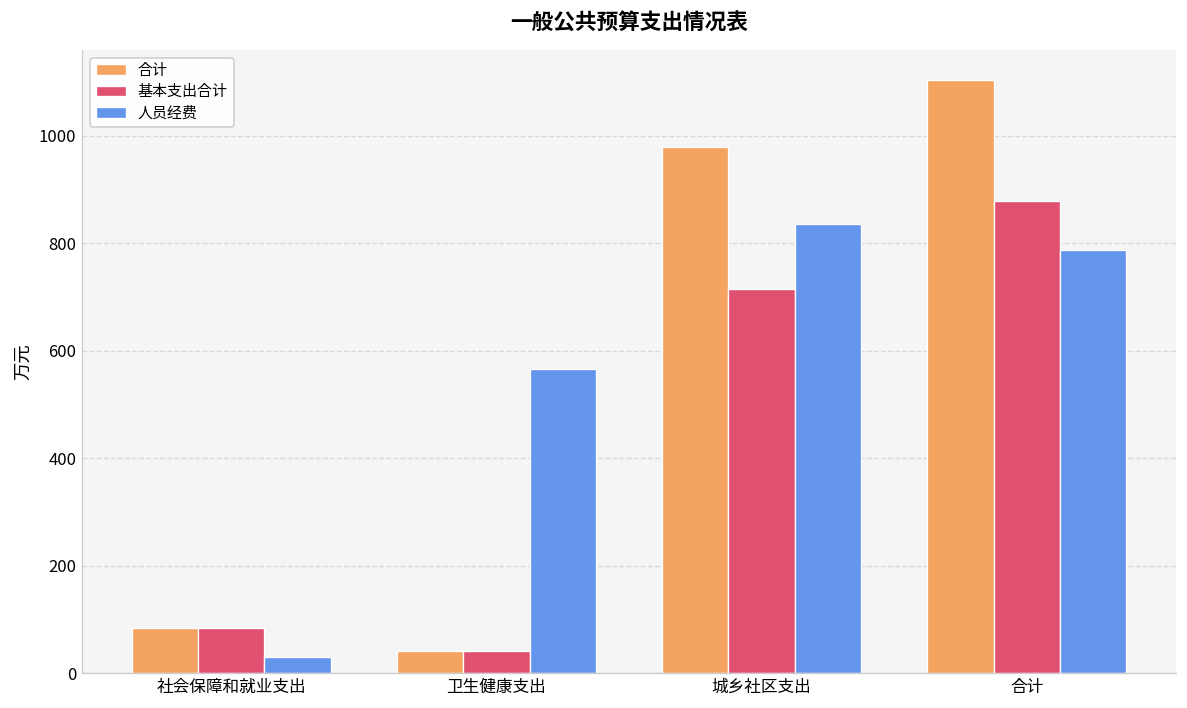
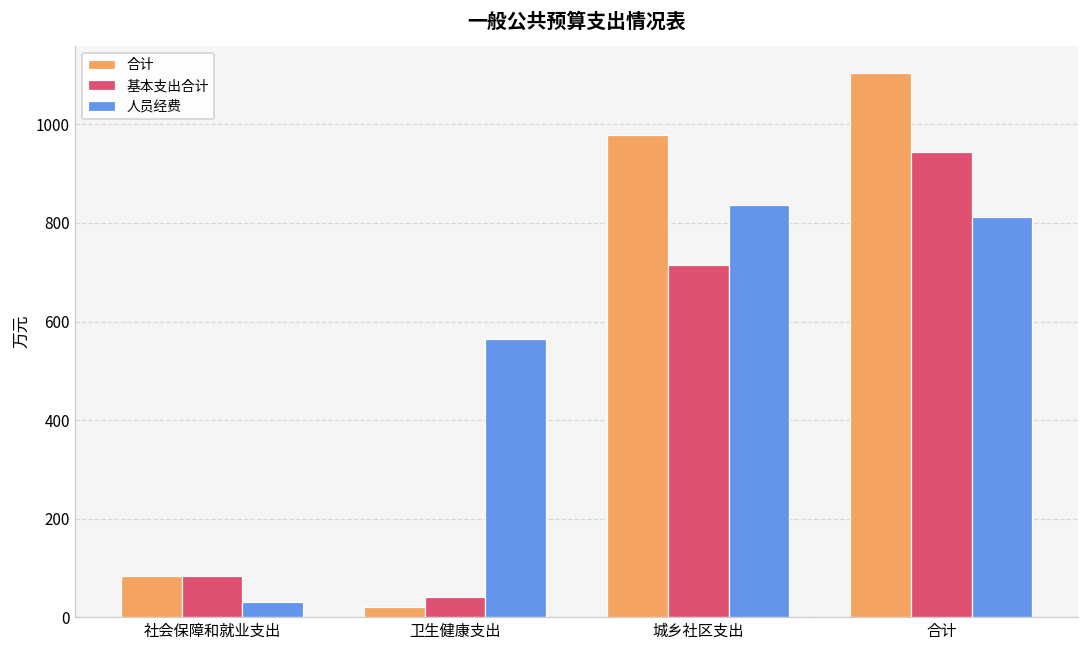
合计, 卫生健康支出: 40 -> 20
基本支出合计, 合计: 880 -> 940
人员经费, 合计: 790 -> 810
